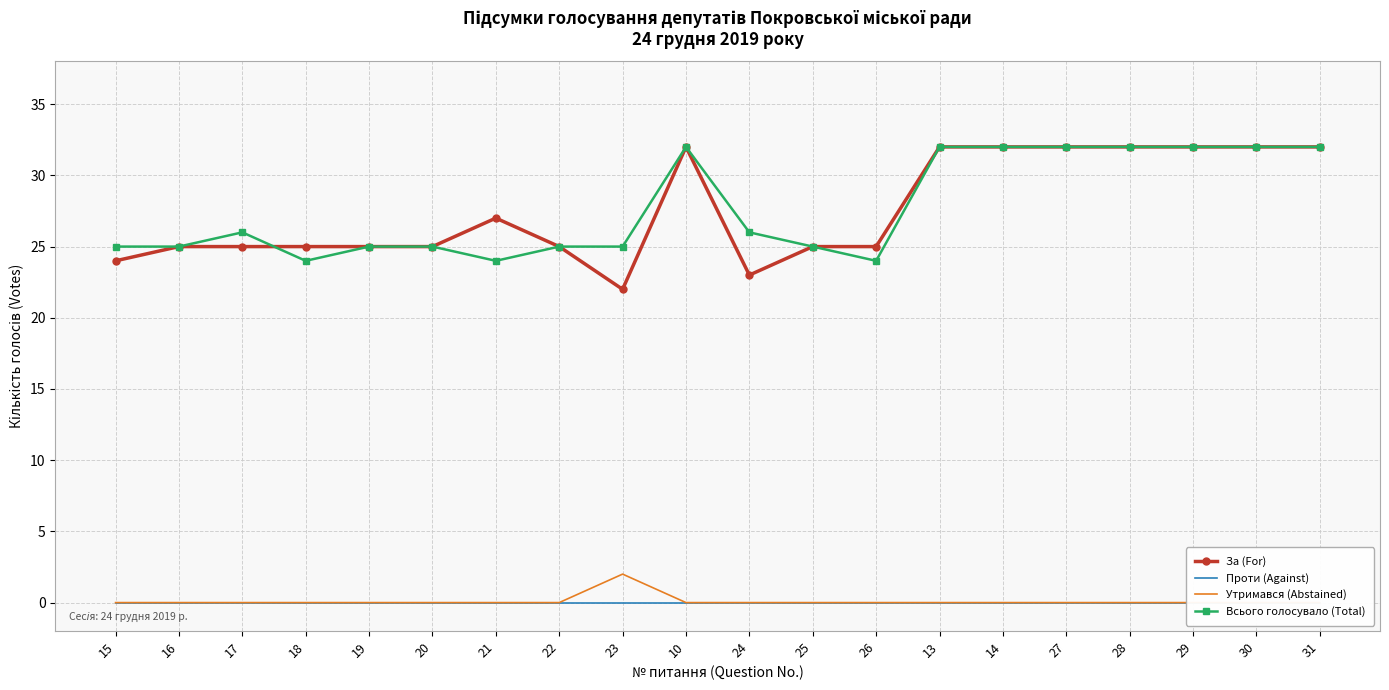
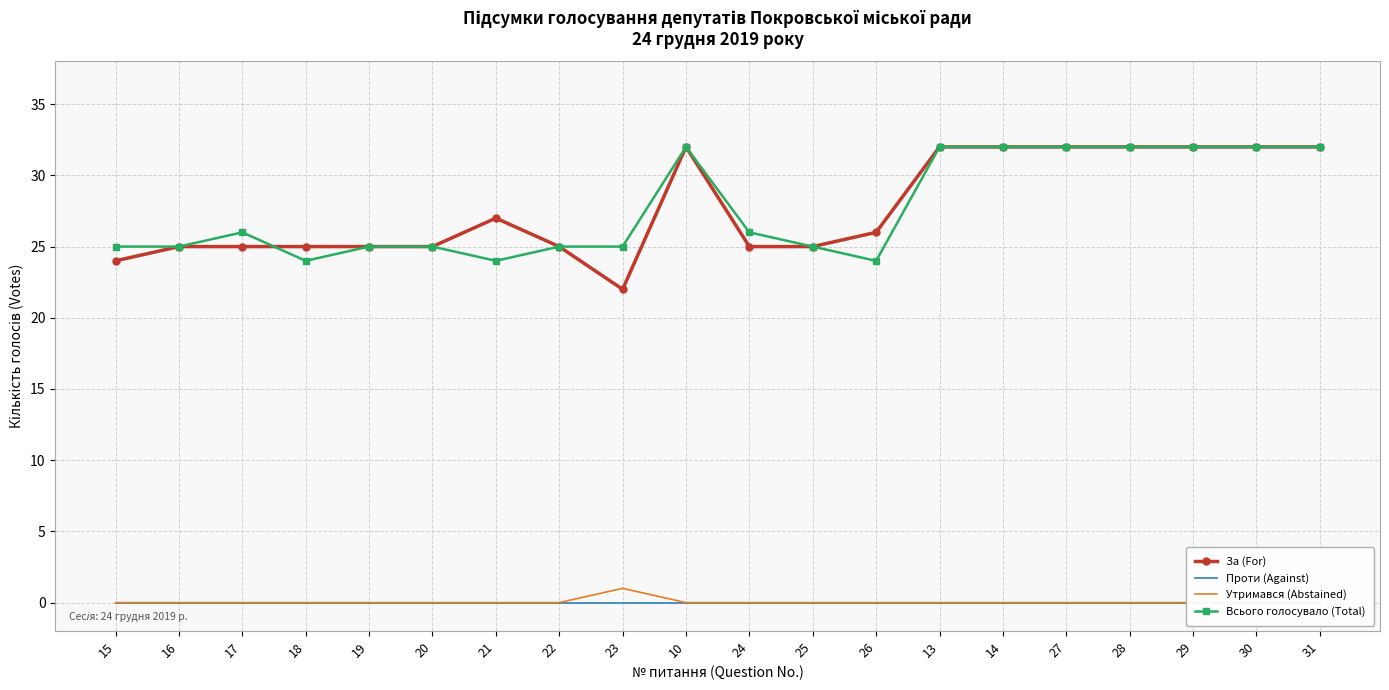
Утримався (Abstained), 23: 2 -> 1
За (For), 24: 23 -> 25
За (For), 26: 25 -> 26
